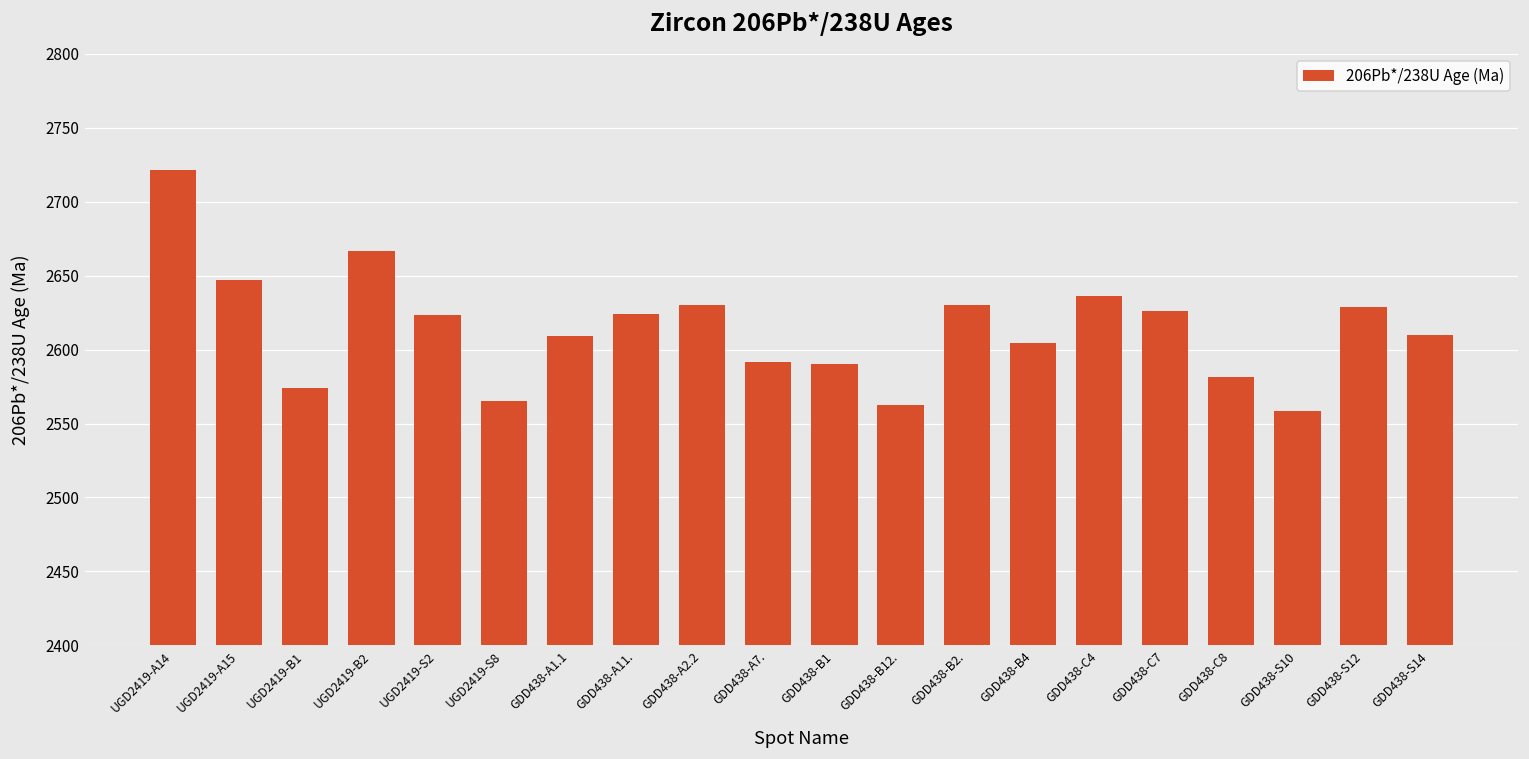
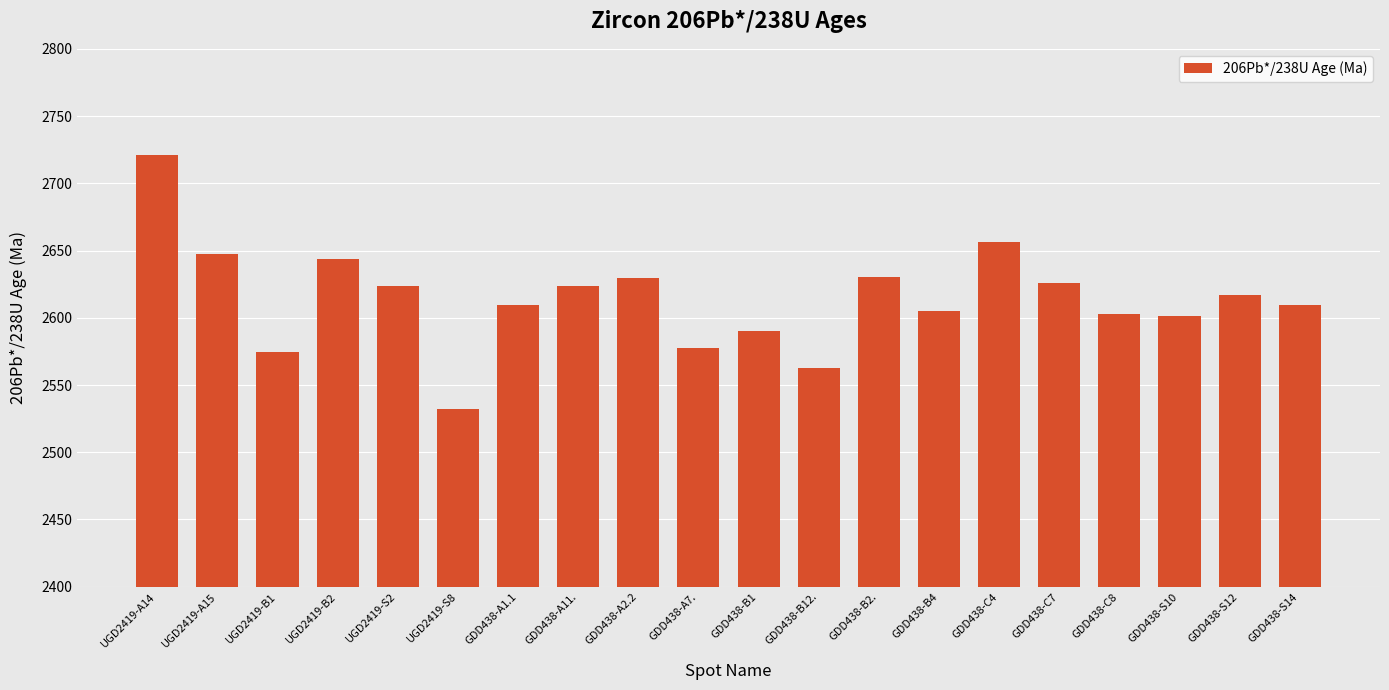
UGD2419-B2: 2666 -> 2644
UGD2419-S8: 2565 -> 2532
GDD438-A7.: 2592 -> 2577
GDD438-C4: 2636 -> 2657
GDD438-C8: 2582 -> 2603
GDD438-S10: 2558 -> 2601
GDD438-S12: 2629 -> 2617
